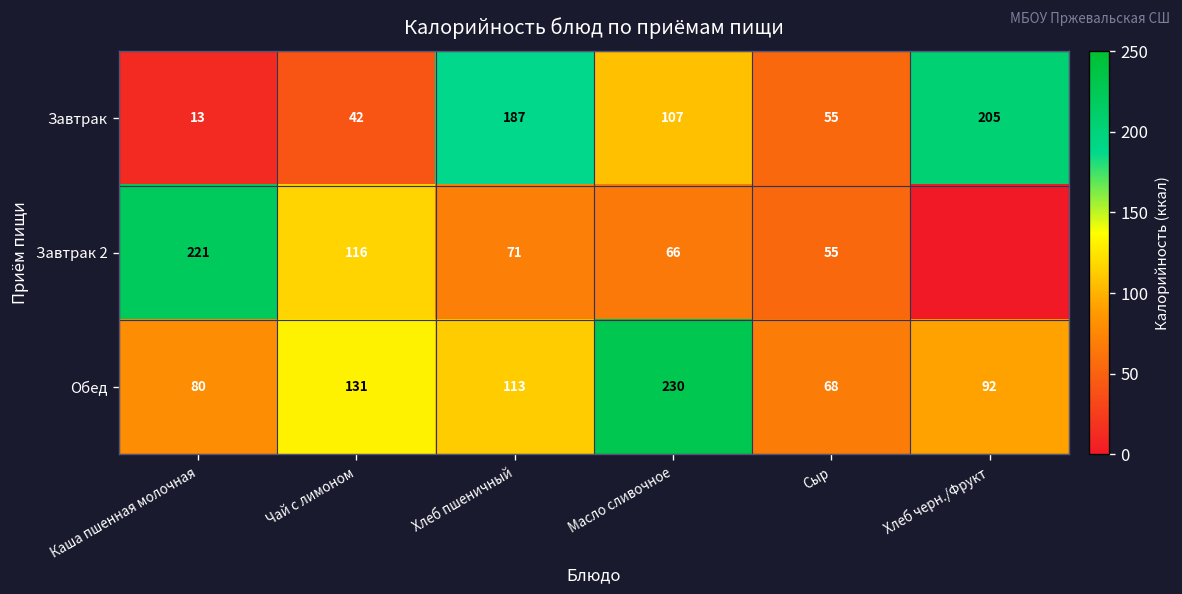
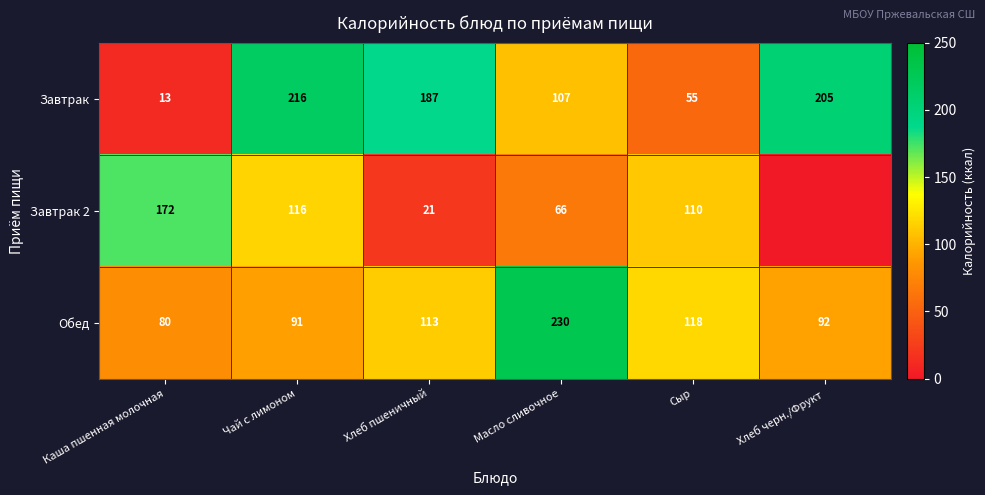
Завтрак, Чай с лимоном: 42 -> 216
Завтрак 2, Каша пшенная молочная: 221 -> 172
Завтрак 2, Хлеб пшеничный: 71 -> 21
Завтрак 2, Сыр: 55 -> 110
Обед, Чай с лимоном: 131 -> 91
Обед, Сыр: 68 -> 118
